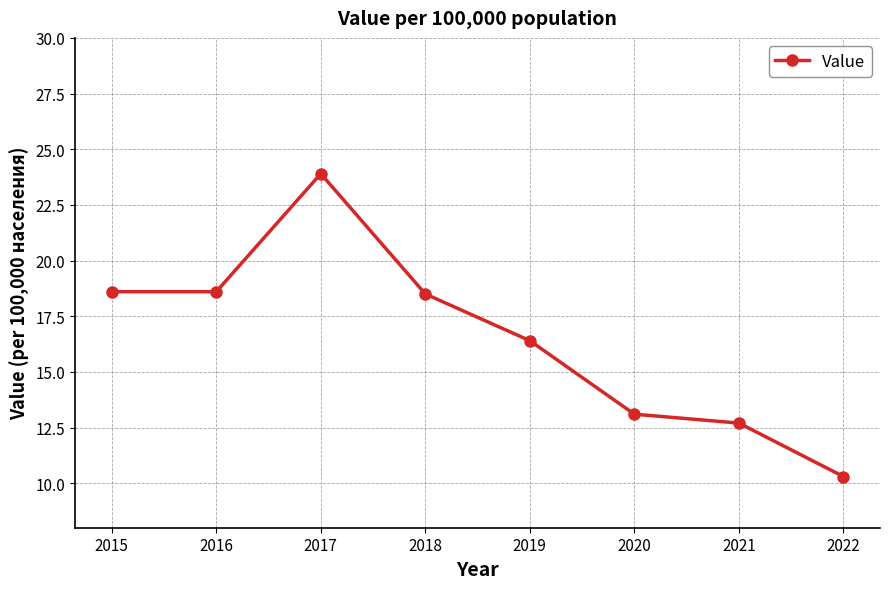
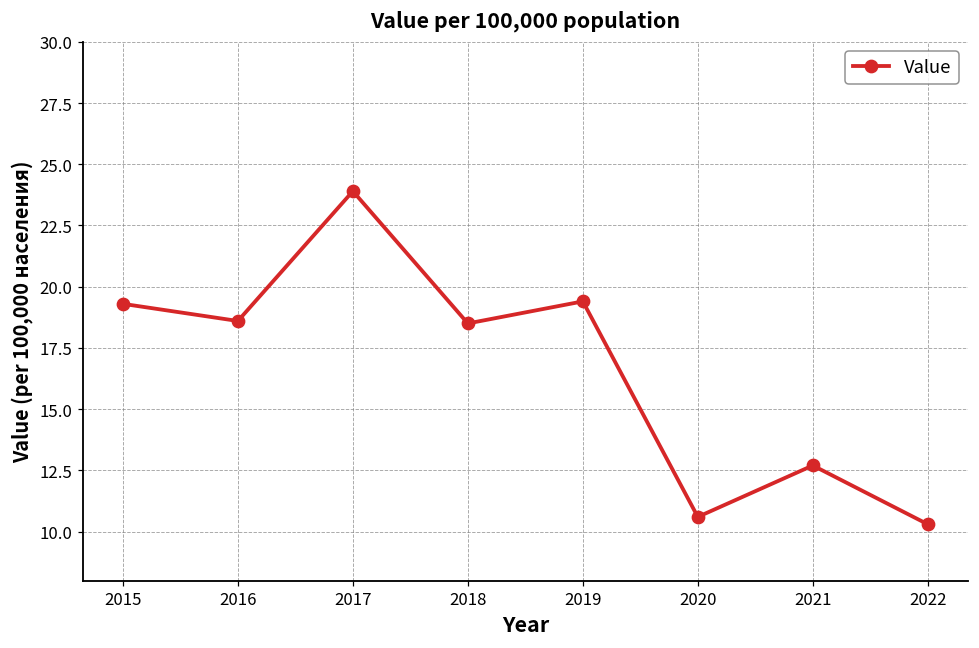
2015: 18.6 -> 19.3
2019: 16.4 -> 19.4
2020: 13.1 -> 10.6
